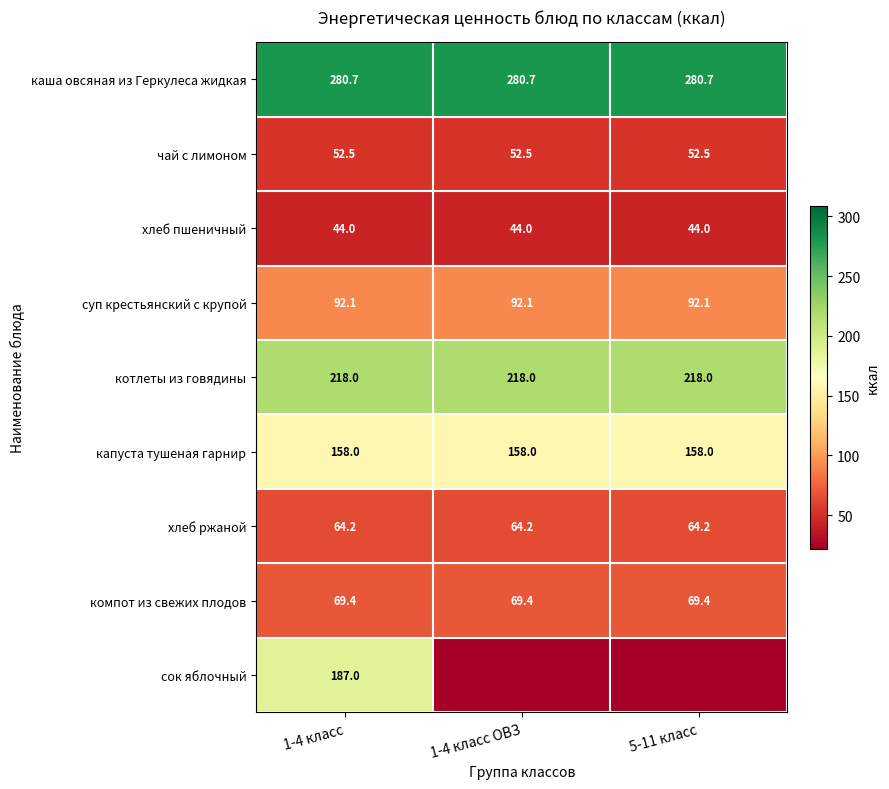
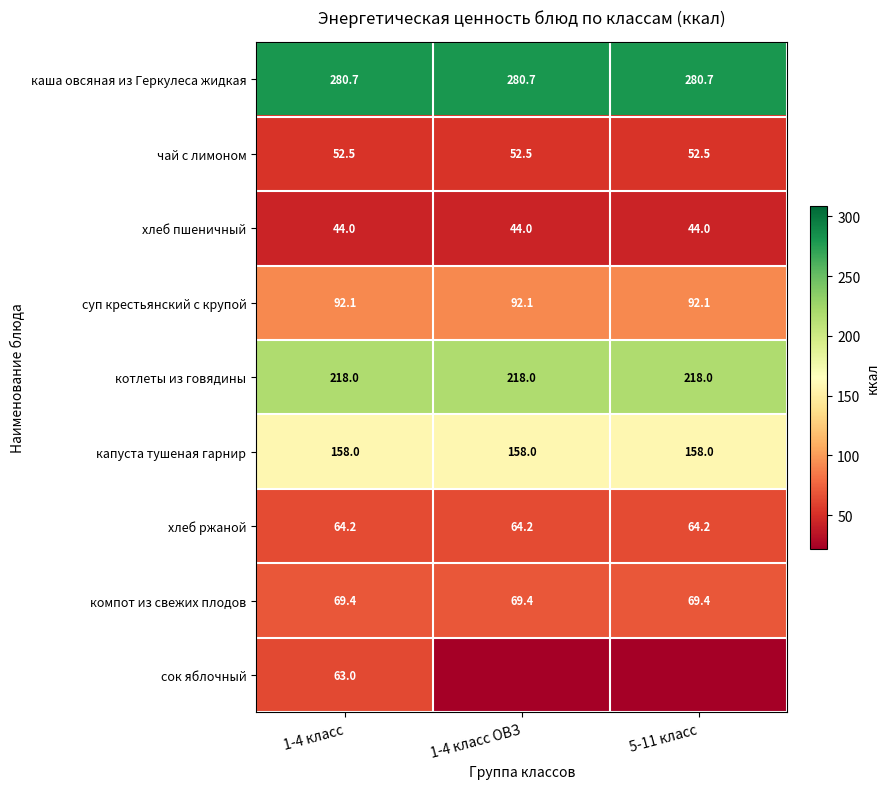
сок яблочный, 1-4 класс: 187.0 -> 63.0
